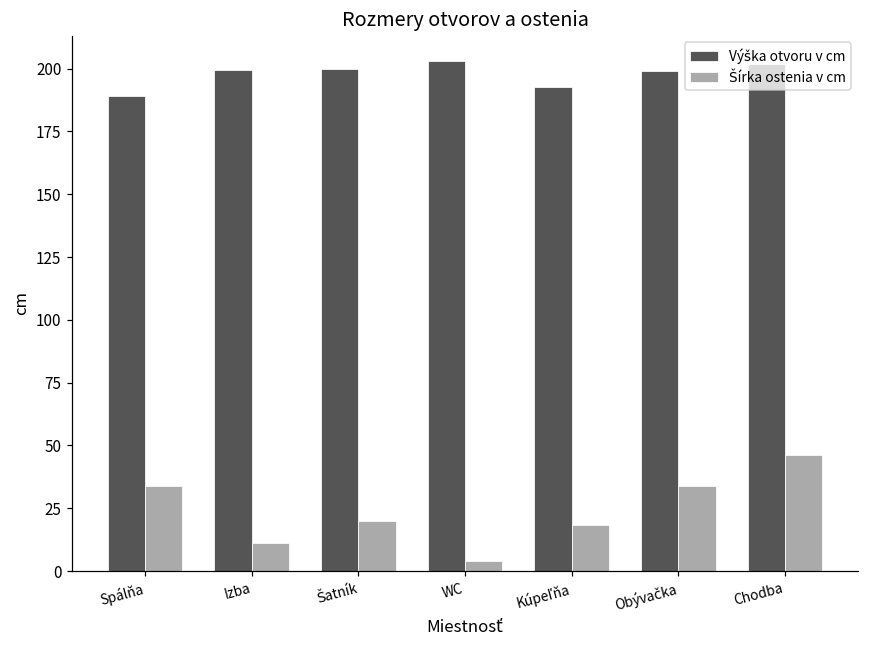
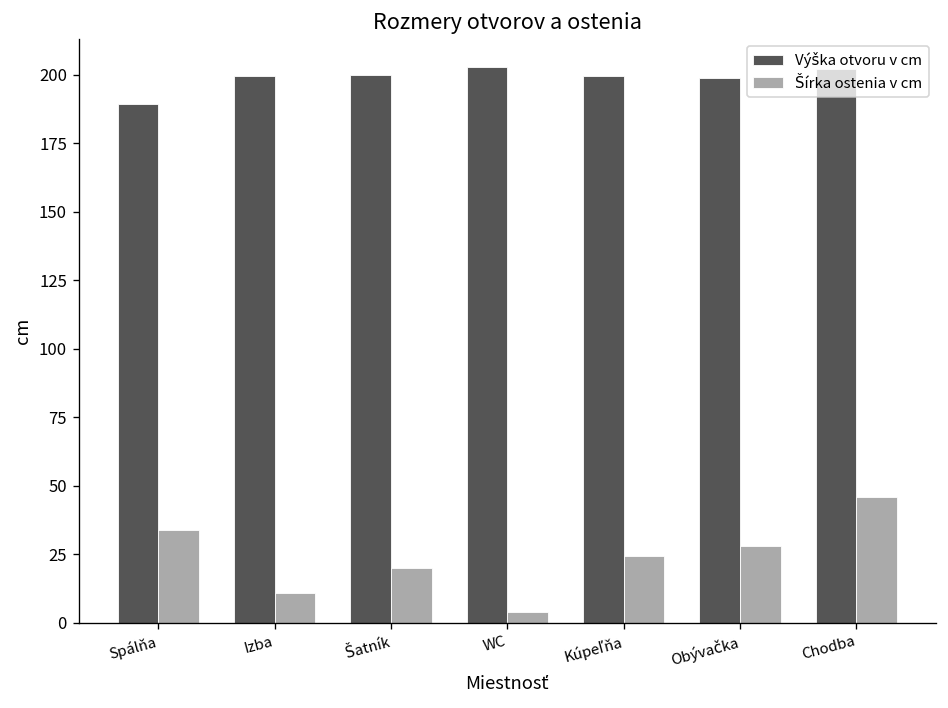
Výška otvoru v cm, Kúpeľňa: 193 -> 200
Šírka ostenia v cm, Kúpeľňa: 19 -> 25
Šírka ostenia v cm, Obývačka: 34 -> 28
